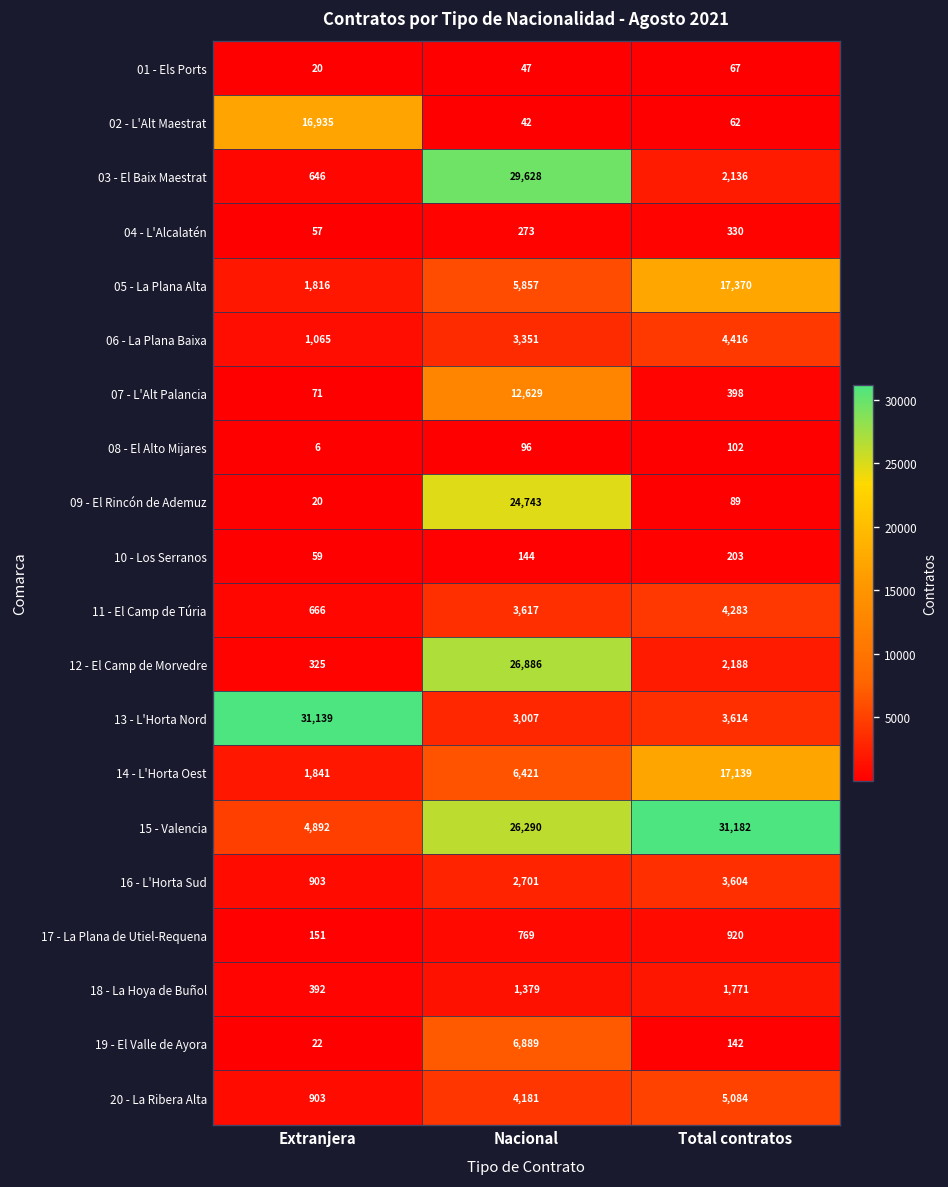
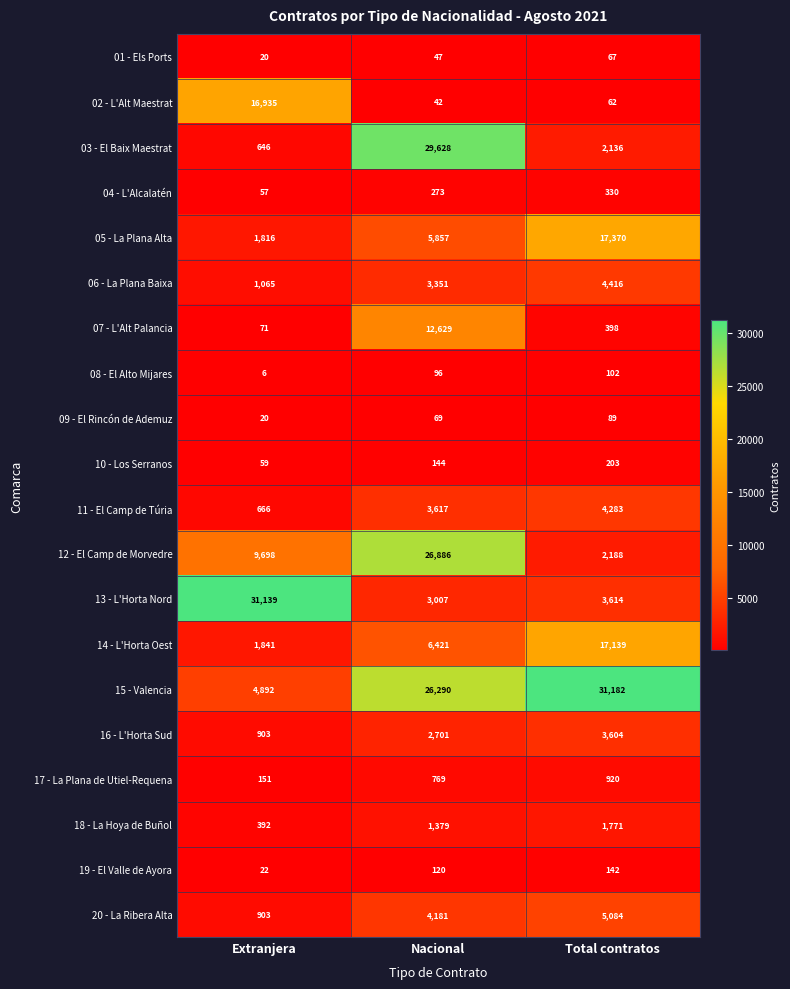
09 - El Rincón de Ademuz, Nacional: 24,743 -> 69
12 - El Camp de Morvedre, Extranjera: 325 -> 9,698
19 - El Valle de Ayora, Nacional: 6,889 -> 120
